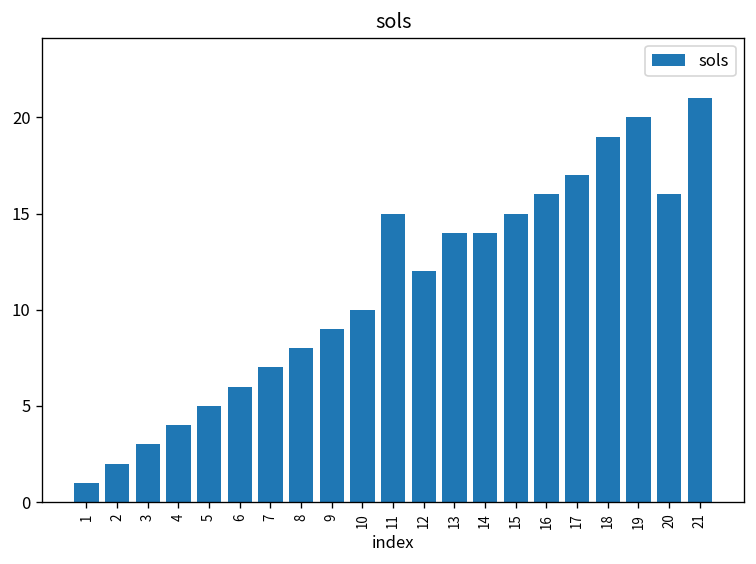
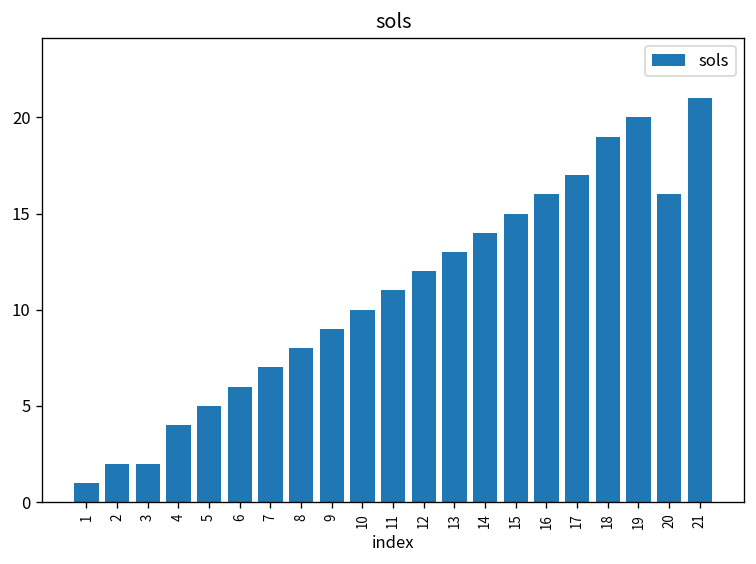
3: 3 -> 2
11: 15 -> 11
13: 14 -> 13
